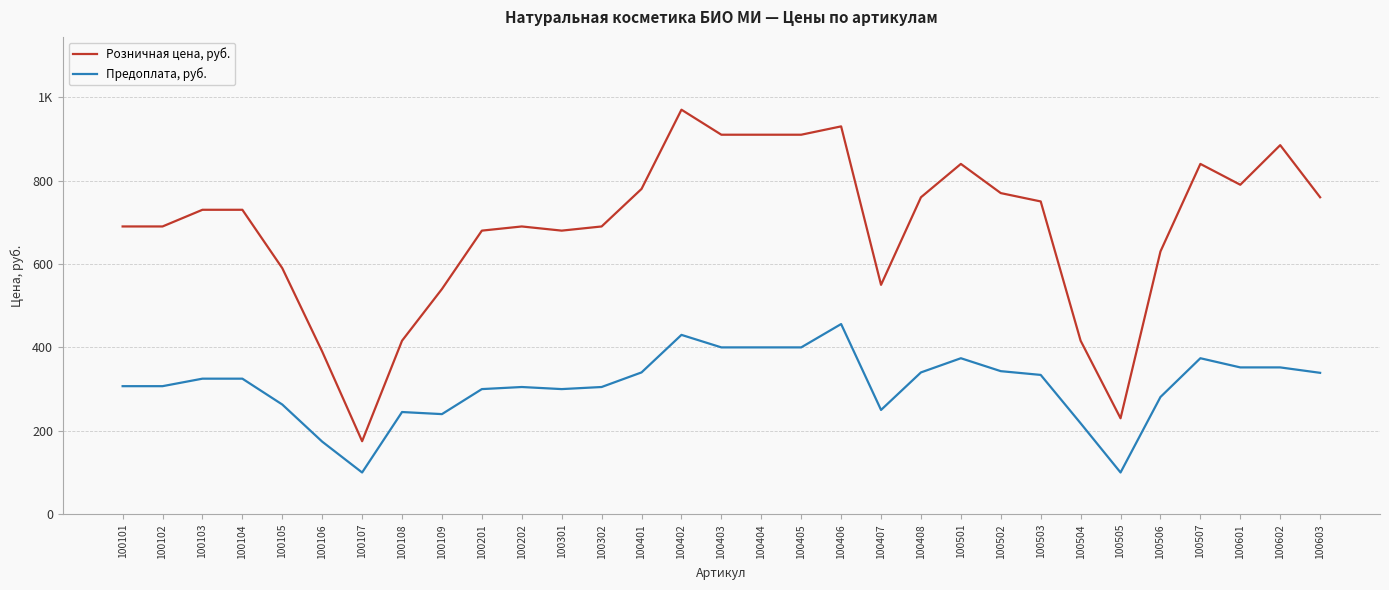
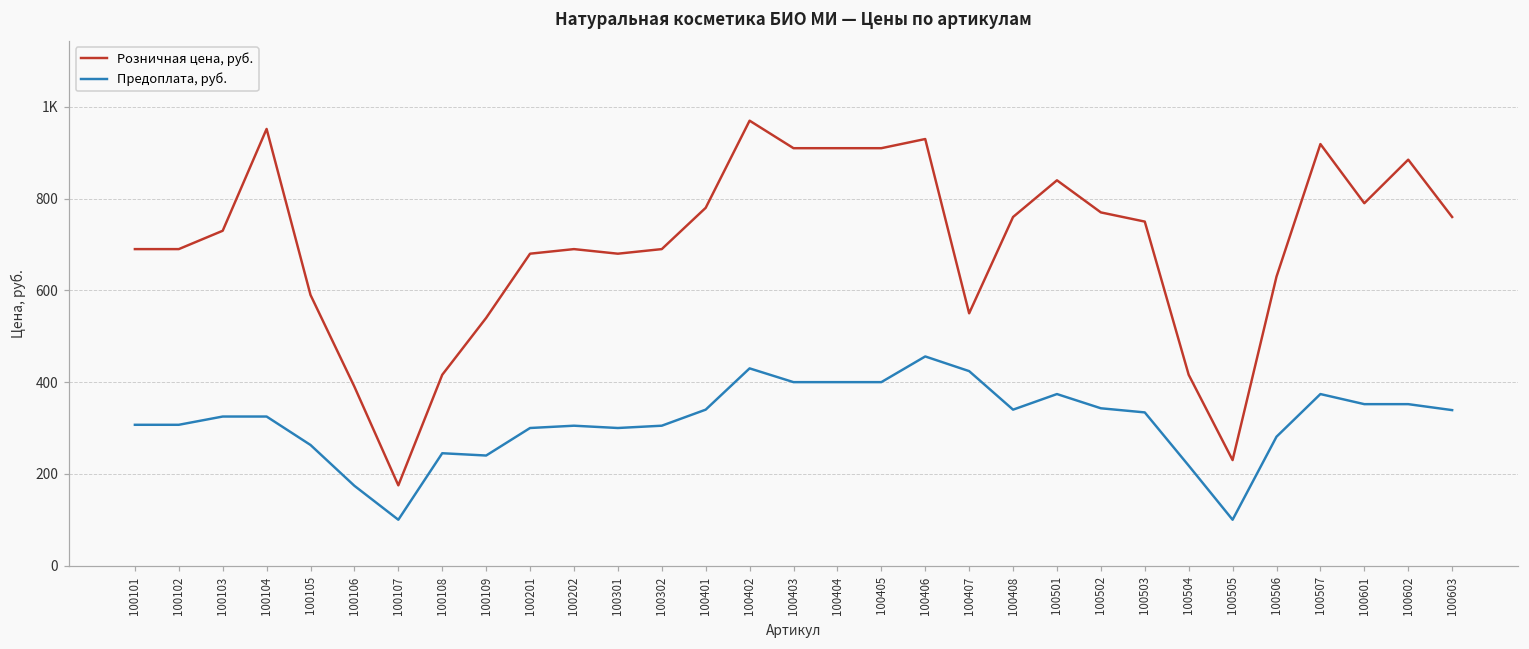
Розничная цена, руб., 100104: 730 -> 950
Предоплата, руб., 100407: 250 -> 420
Розничная цена, руб., 100507: 840 -> 920
